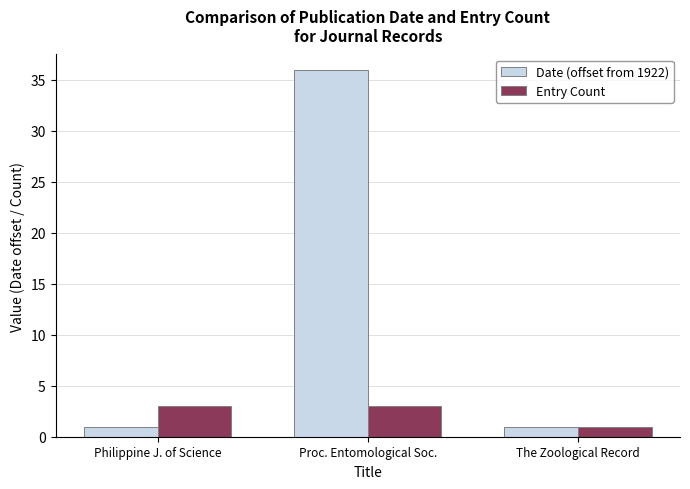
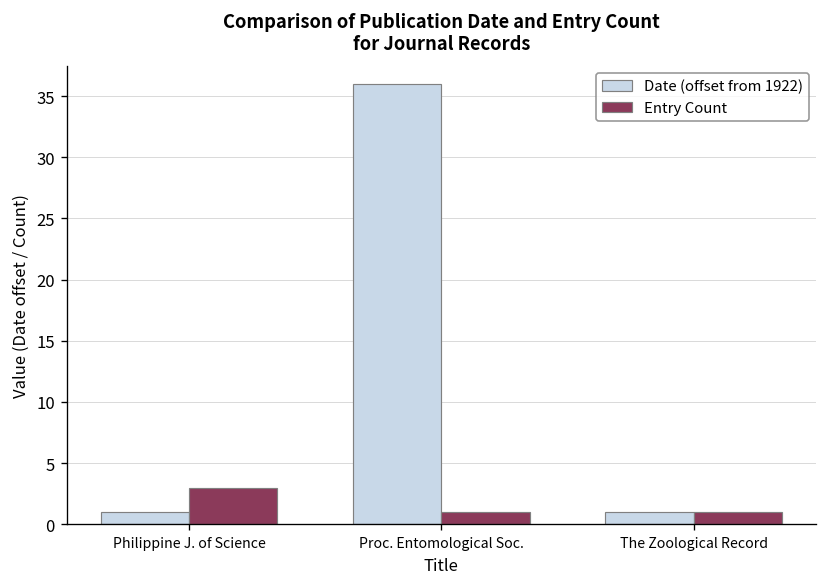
Entry Count, Proc. Entomological Soc.: 3 -> 1
